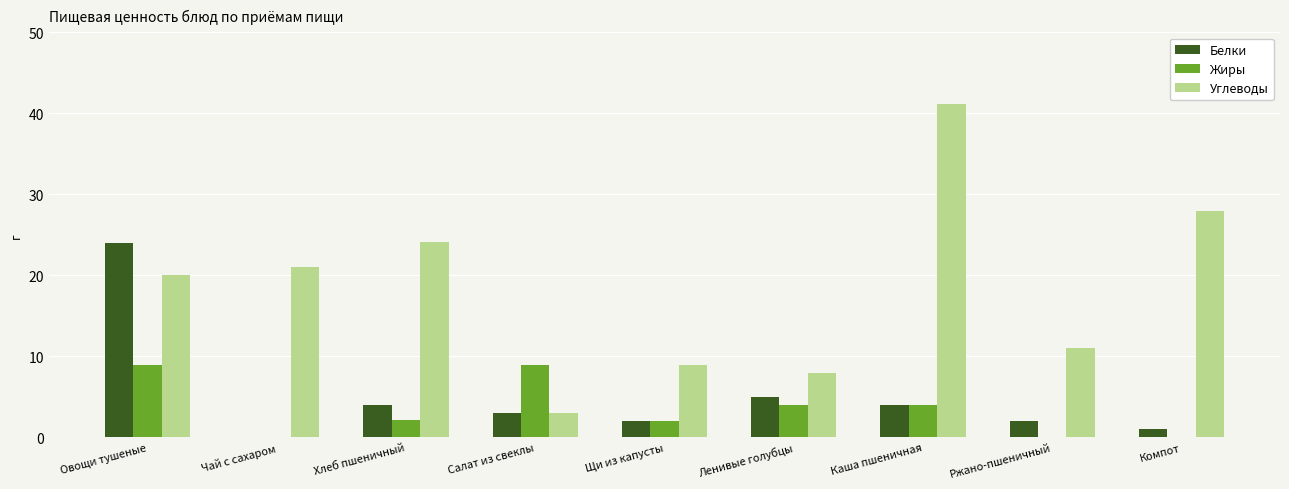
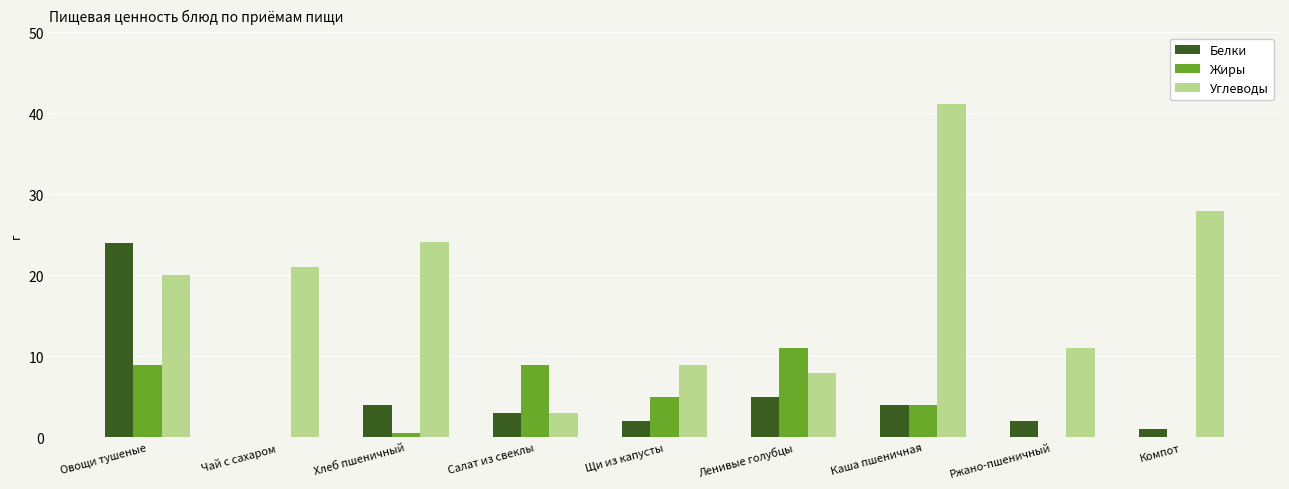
Жиры, Хлеб пшеничный: 2 -> 1
Жиры, Щи из капусты: 2 -> 5
Жиры, Ленивые голубцы: 4 -> 11
